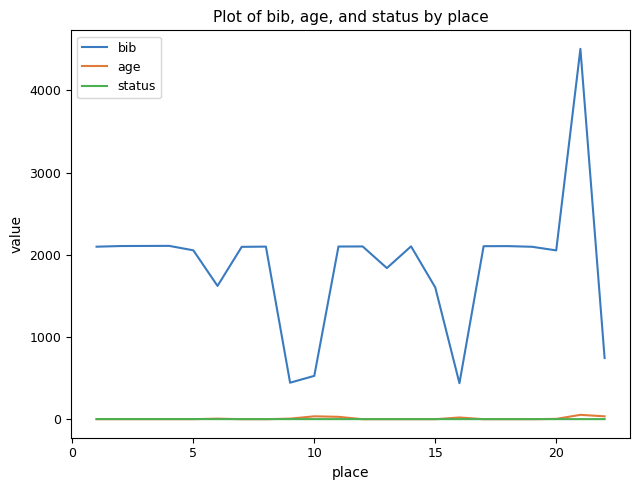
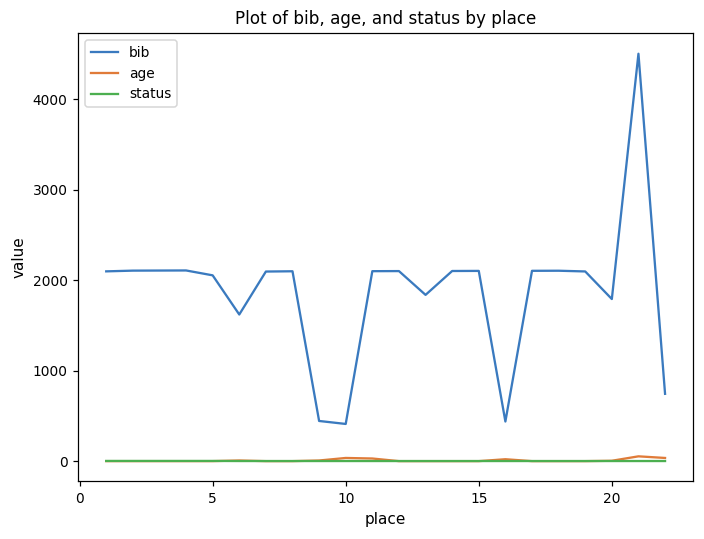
bib, 10: 500 -> 400
bib, 15: 1600 -> 2100
bib, 20: 2100 -> 1800
